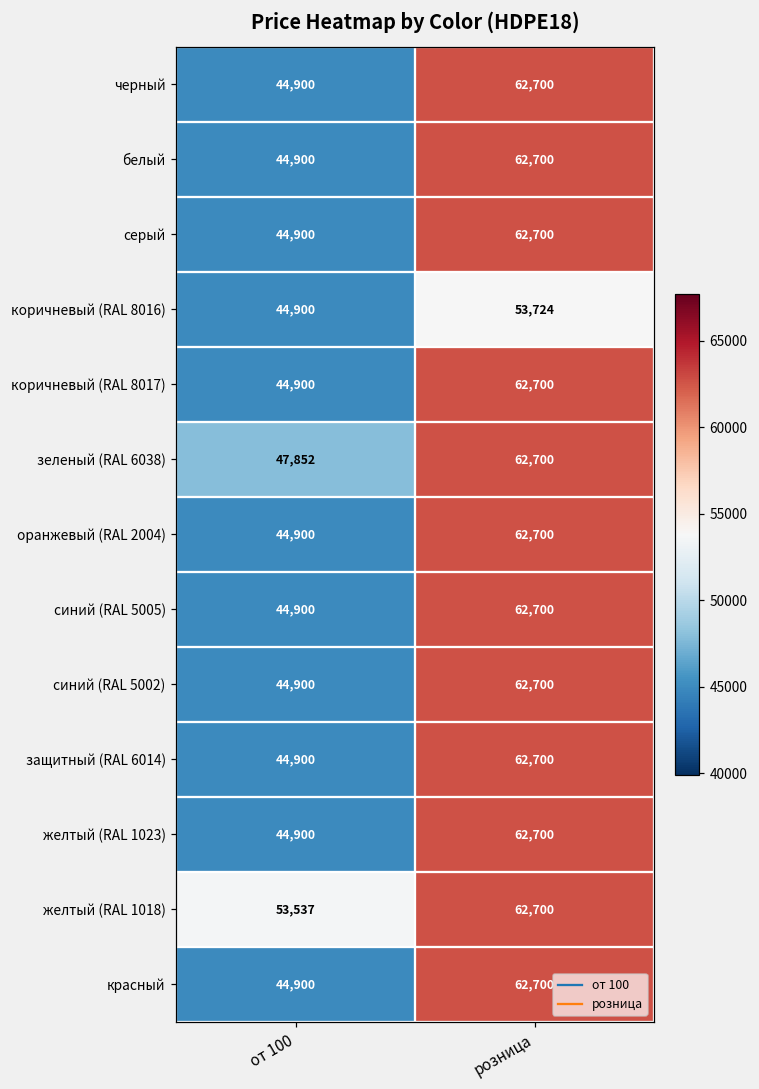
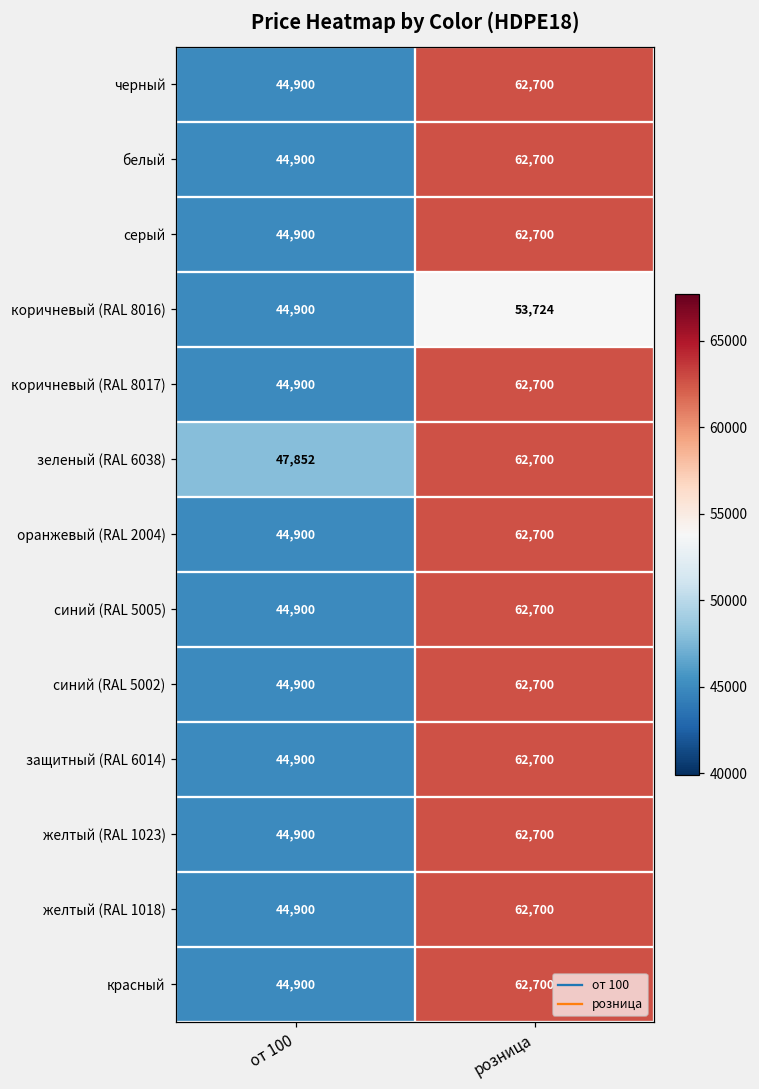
желтый (RAL 1018), от 100: 53,537 -> 44,900
